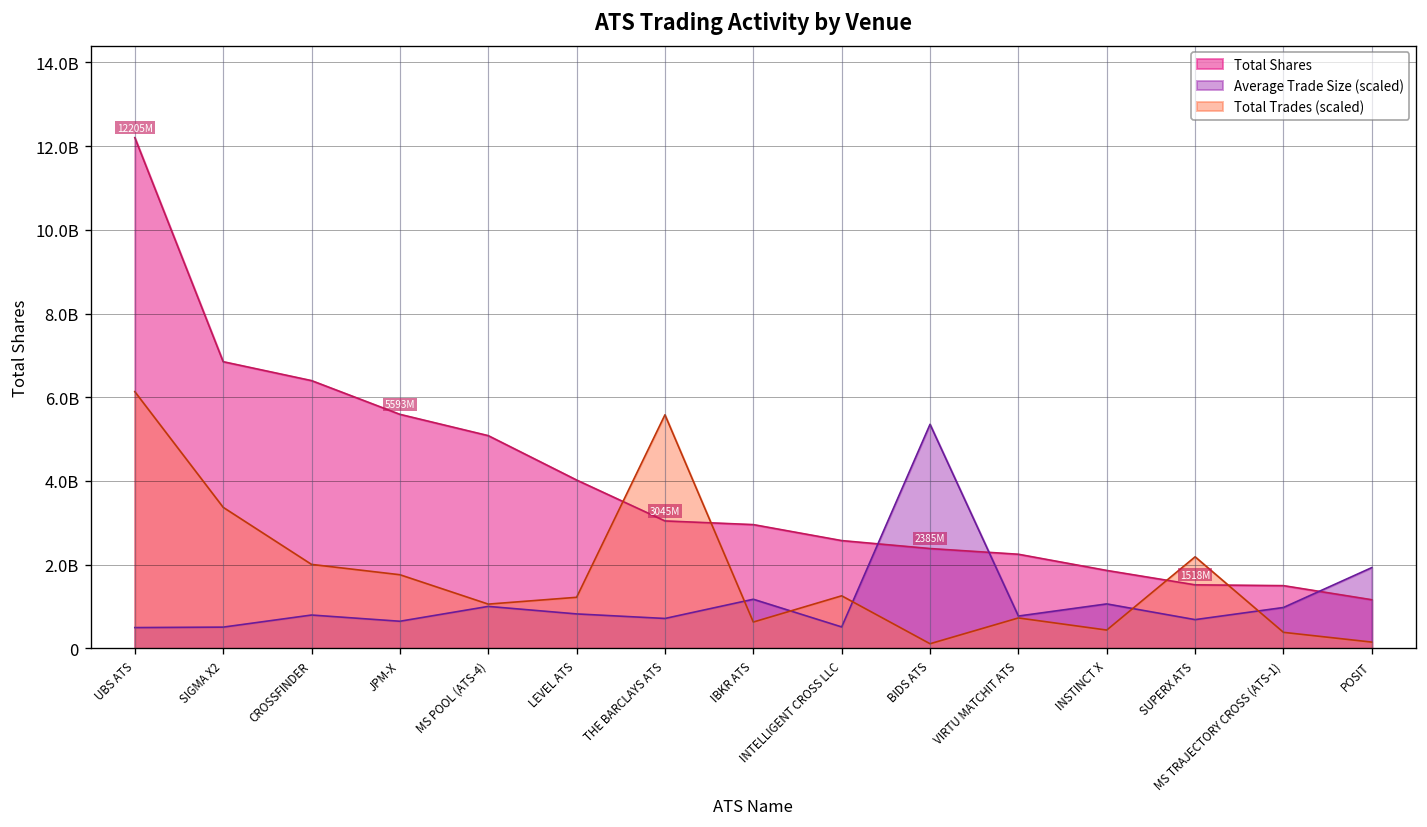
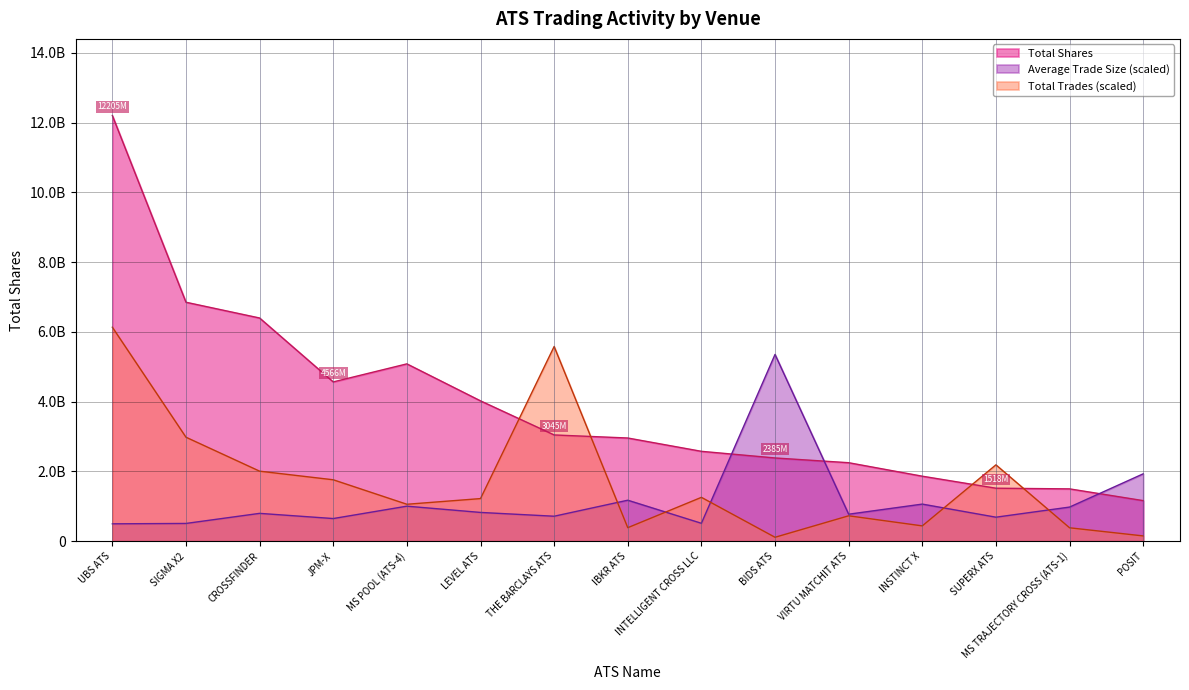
Total Trades (scaled), SIGMA X2: 3400000000 -> 3000000000
Total Shares, JPM-X: 5593M -> 4566M
Total Trades (scaled), IBKR ATS: 600000000 -> 400000000
